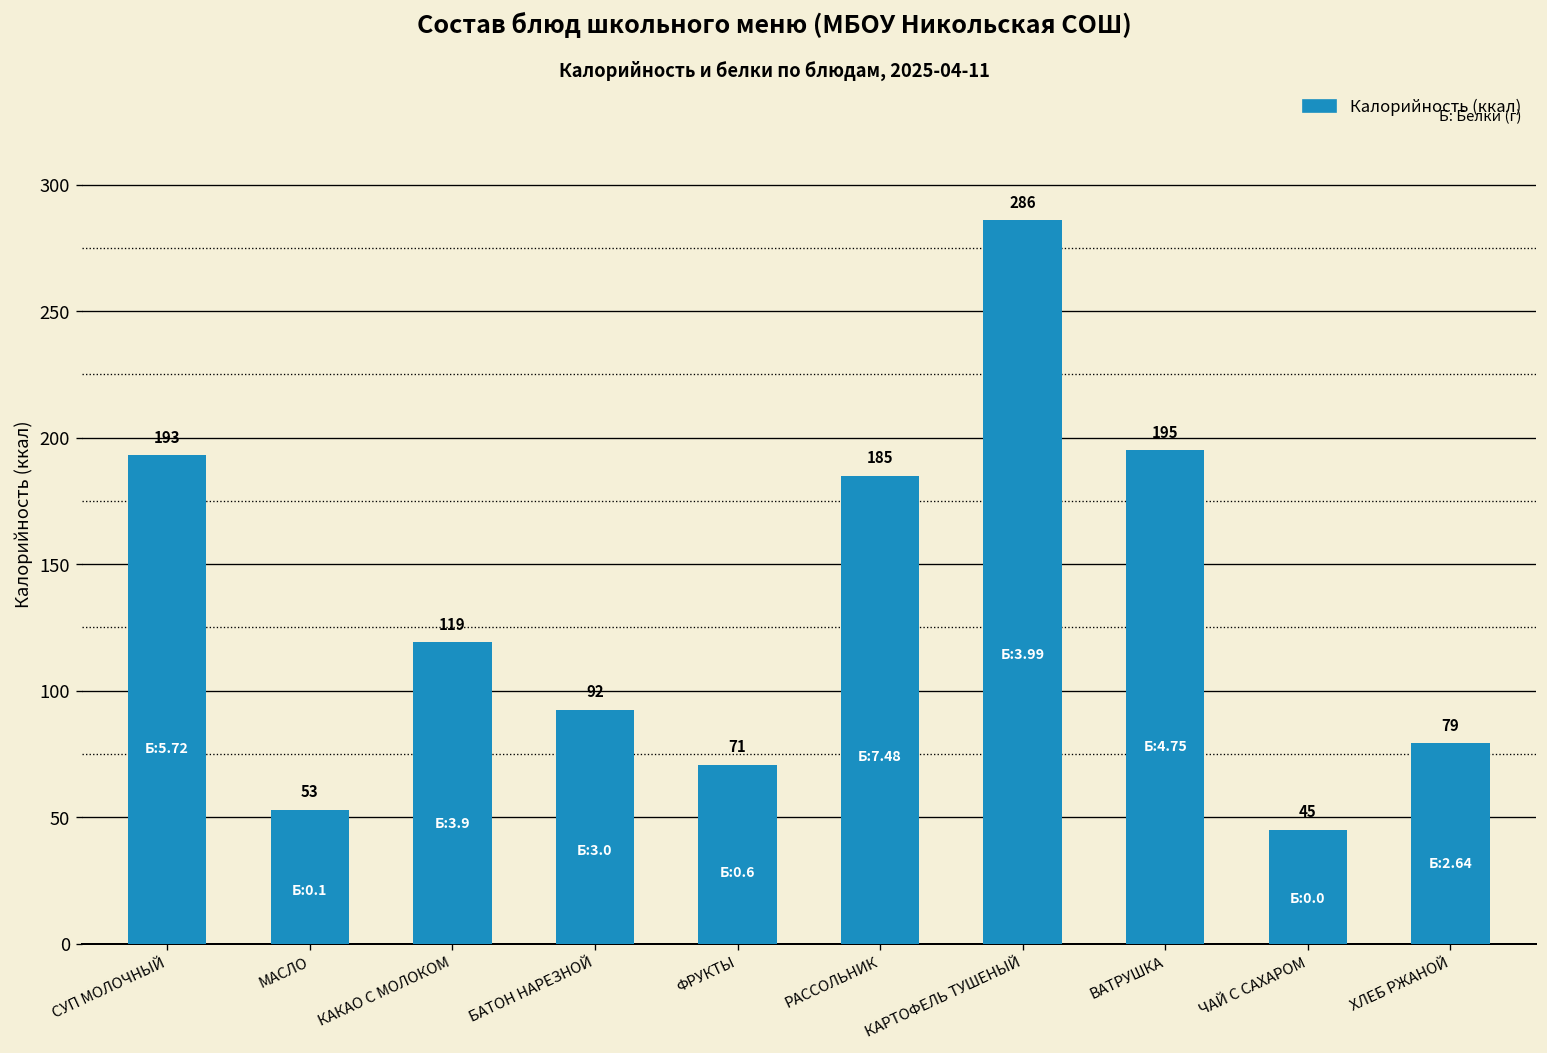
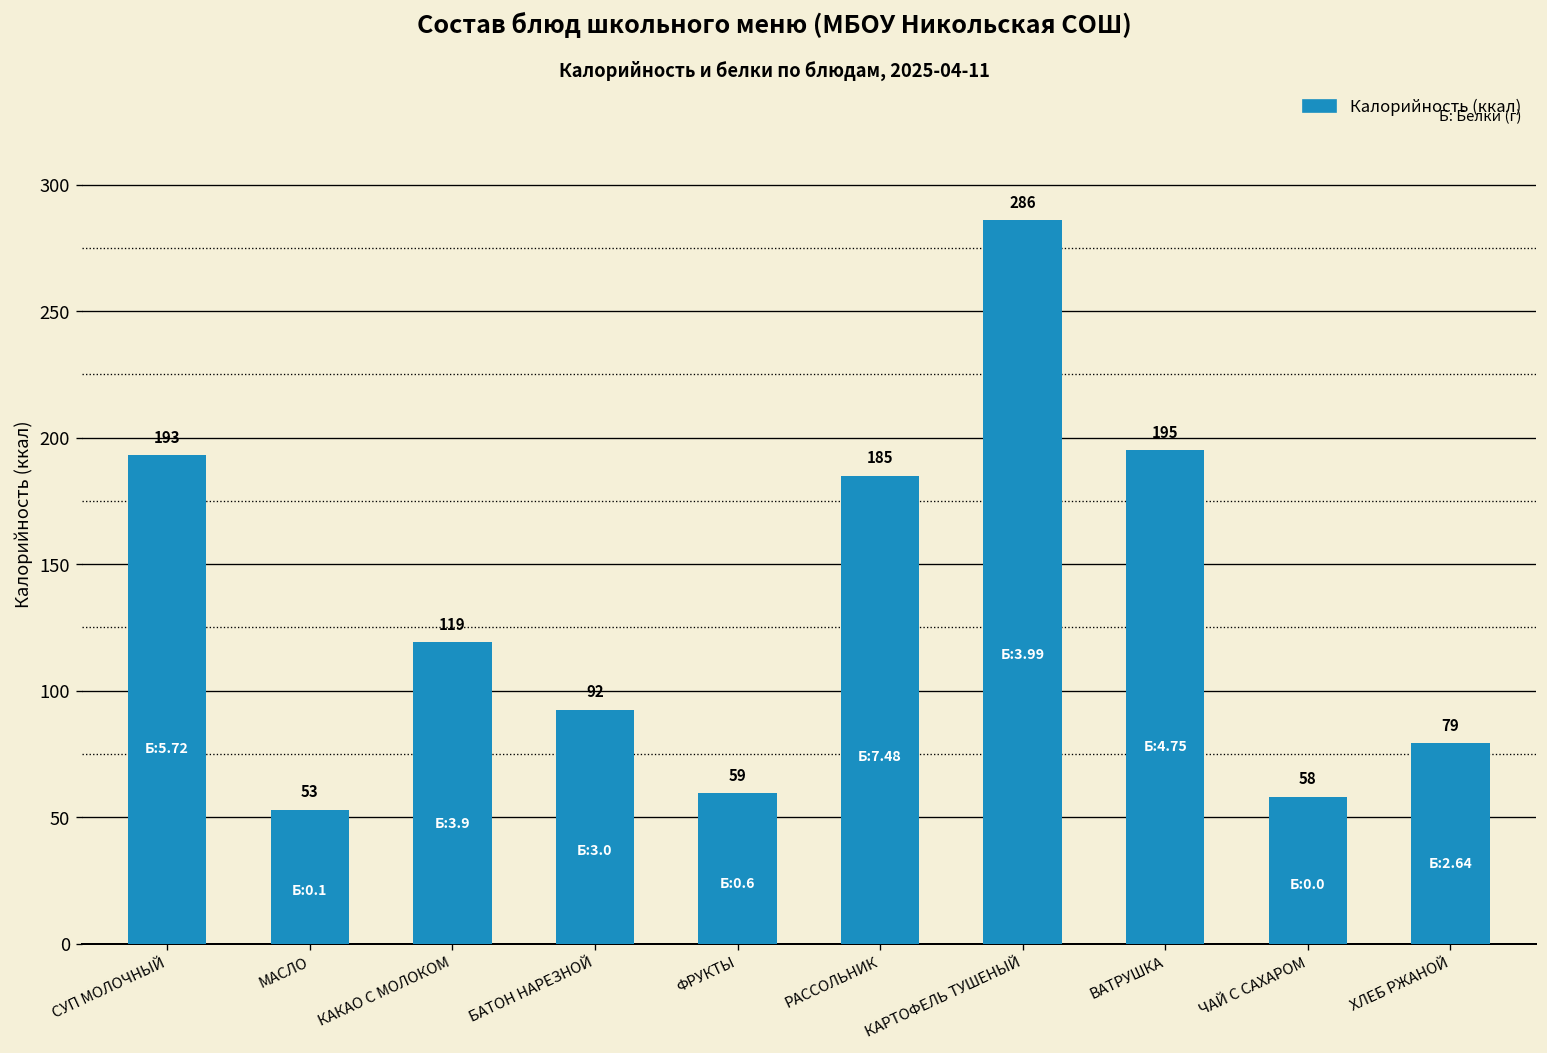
ФРУКТЫ: 71 -> 59
ЧАЙ С САХАРОМ: 45 -> 58
